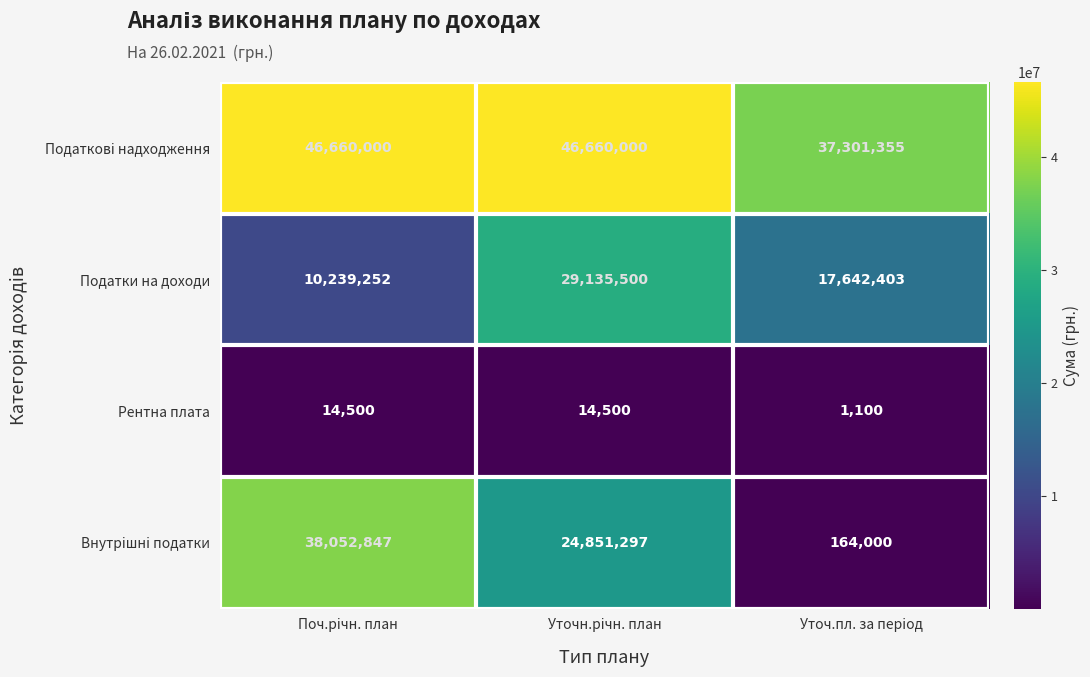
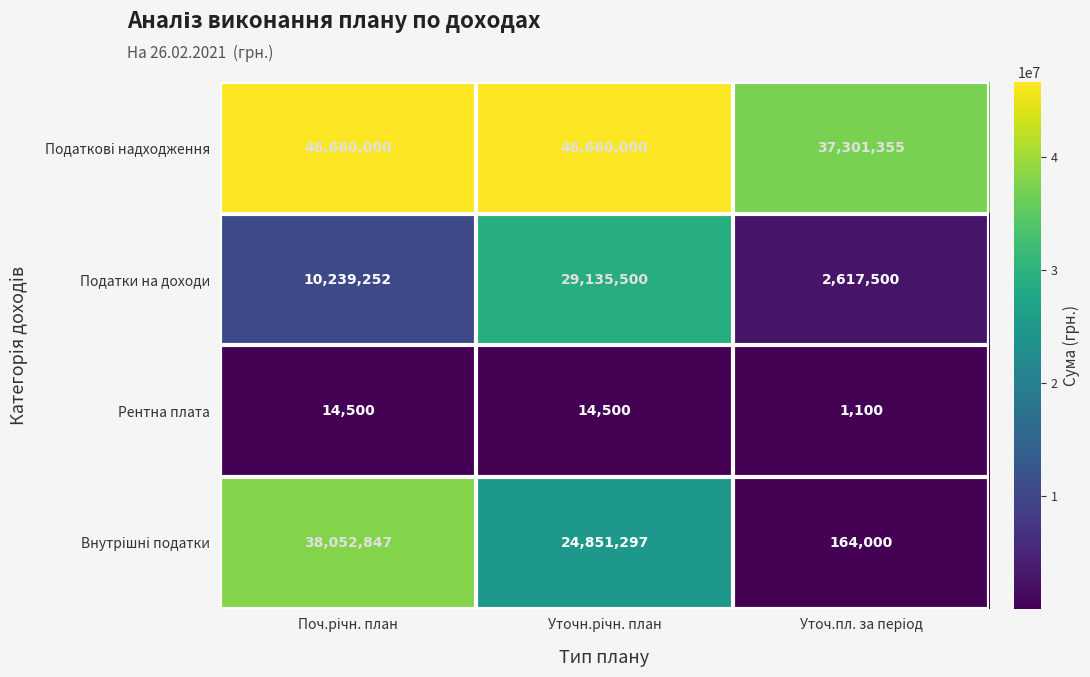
Податки на доходи, Уточ.пл. за період: 17,642,403 -> 2,617,500
